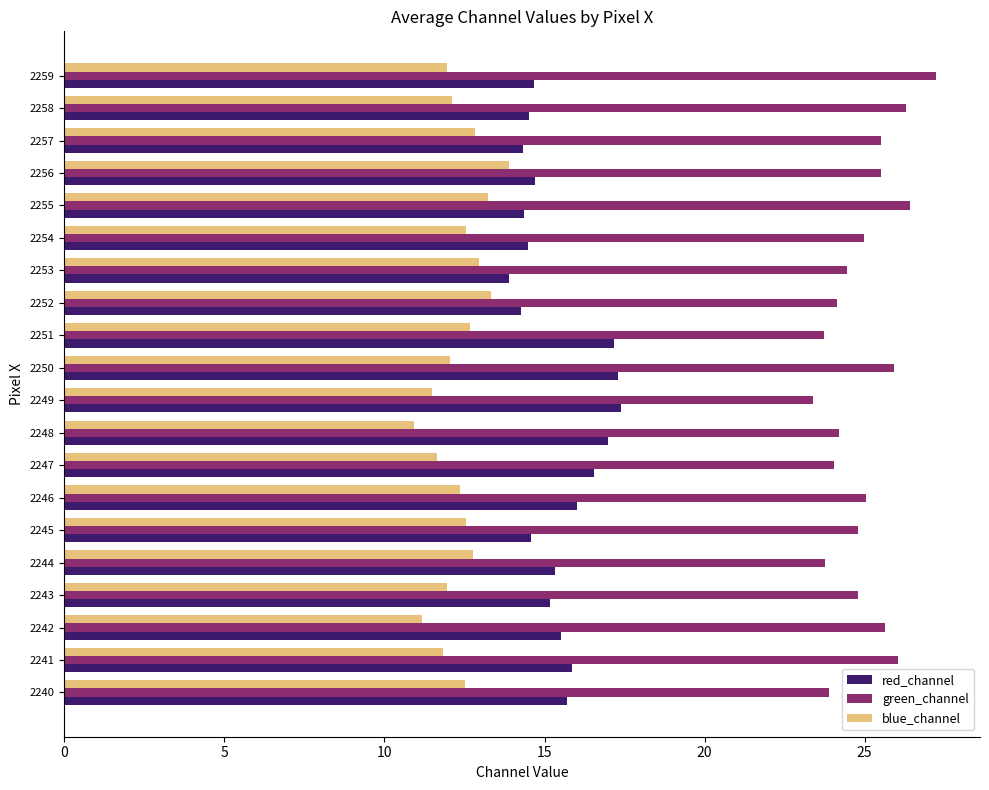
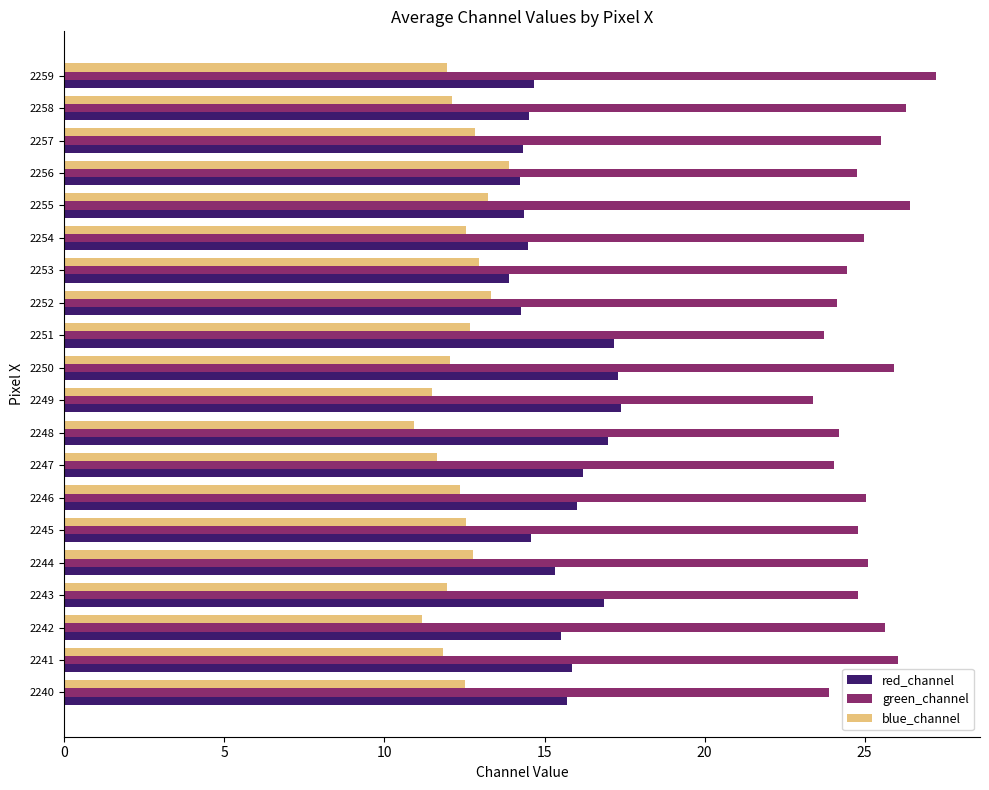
green_channel, 2256: 25.5 -> 24.8
red_channel, 2256: 14.7 -> 14.2
red_channel, 2247: 16.5 -> 16.2
green_channel, 2244: 23.8 -> 25.1
red_channel, 2243: 15.2 -> 16.9
